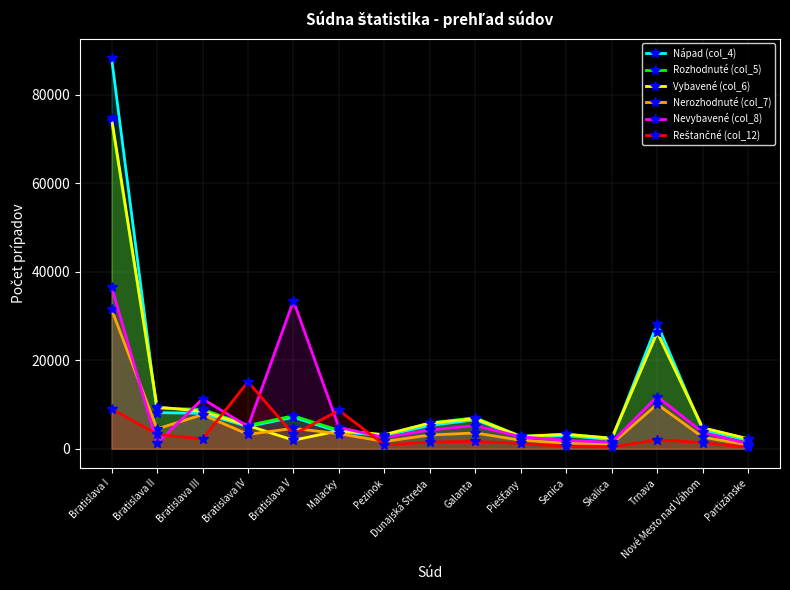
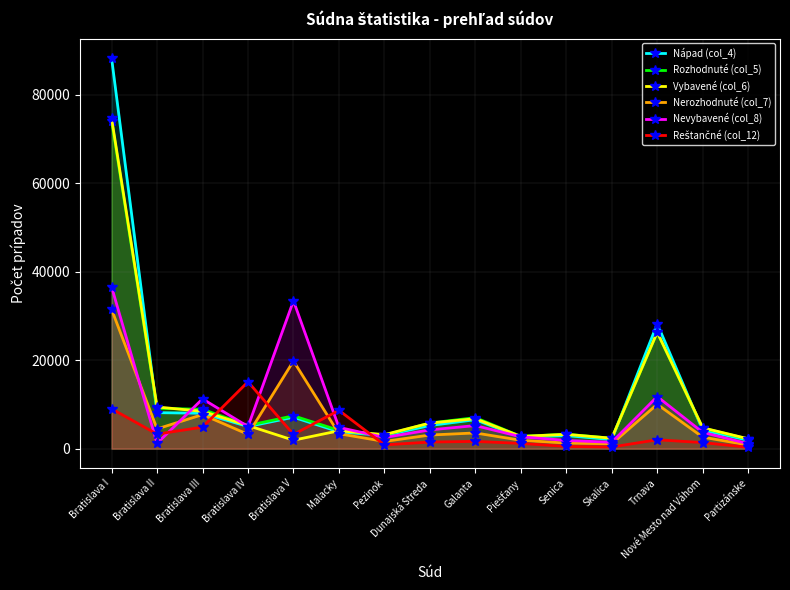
Reštančné (col_12), Bratislava III: 2000 -> 5000
Nerozhodnuté (col_7), Bratislava V: 5000 -> 20000
